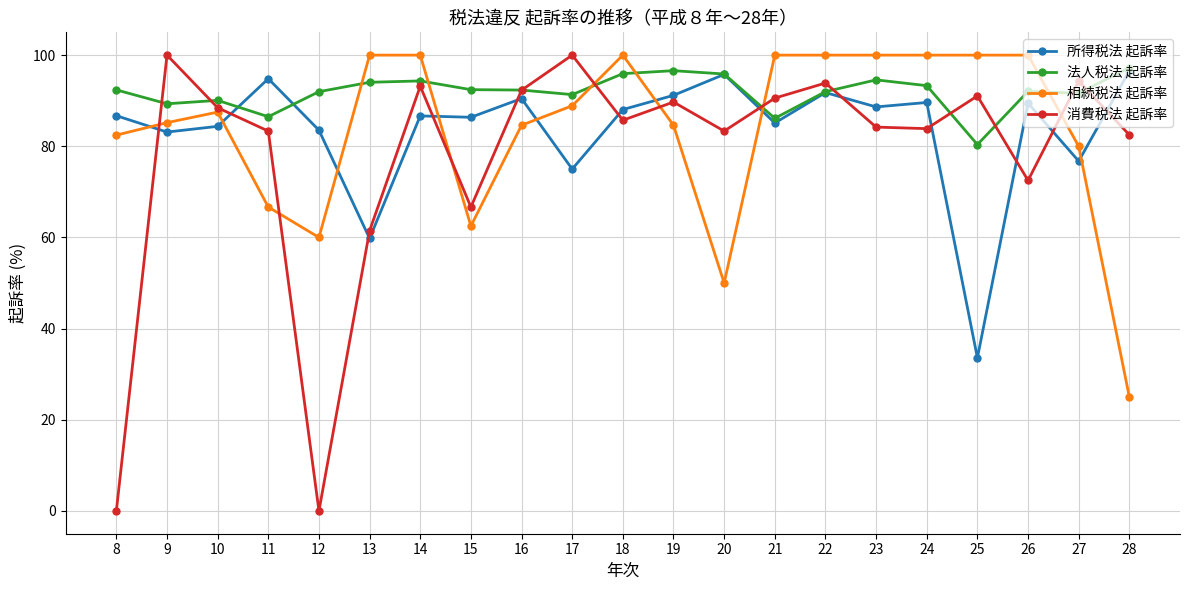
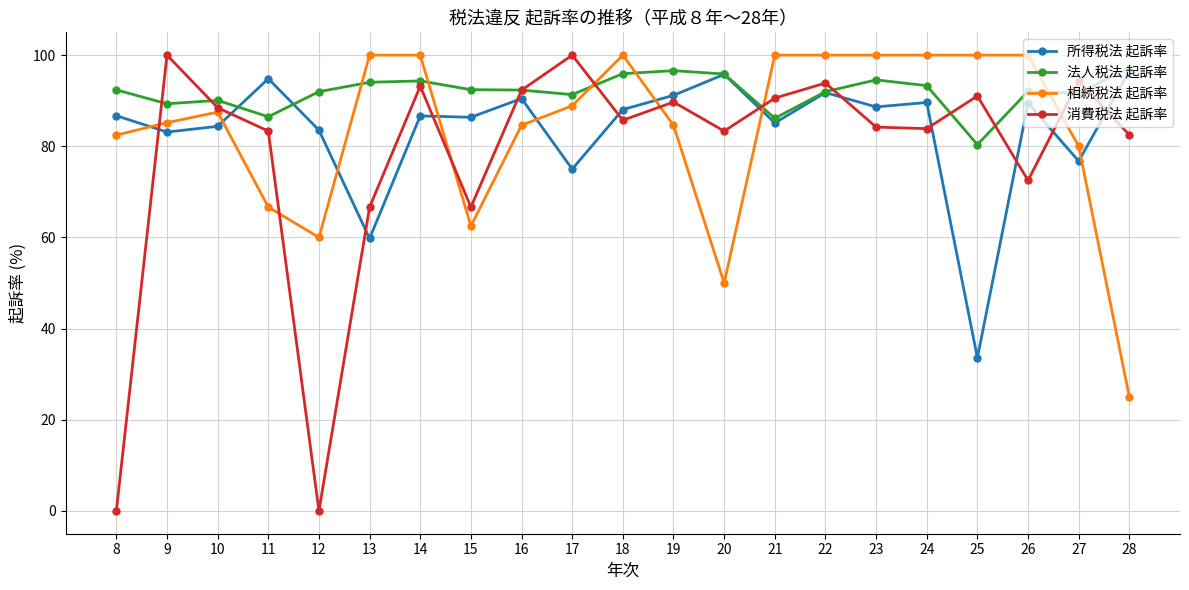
消費税法 起訴率, 13: 61 -> 67
